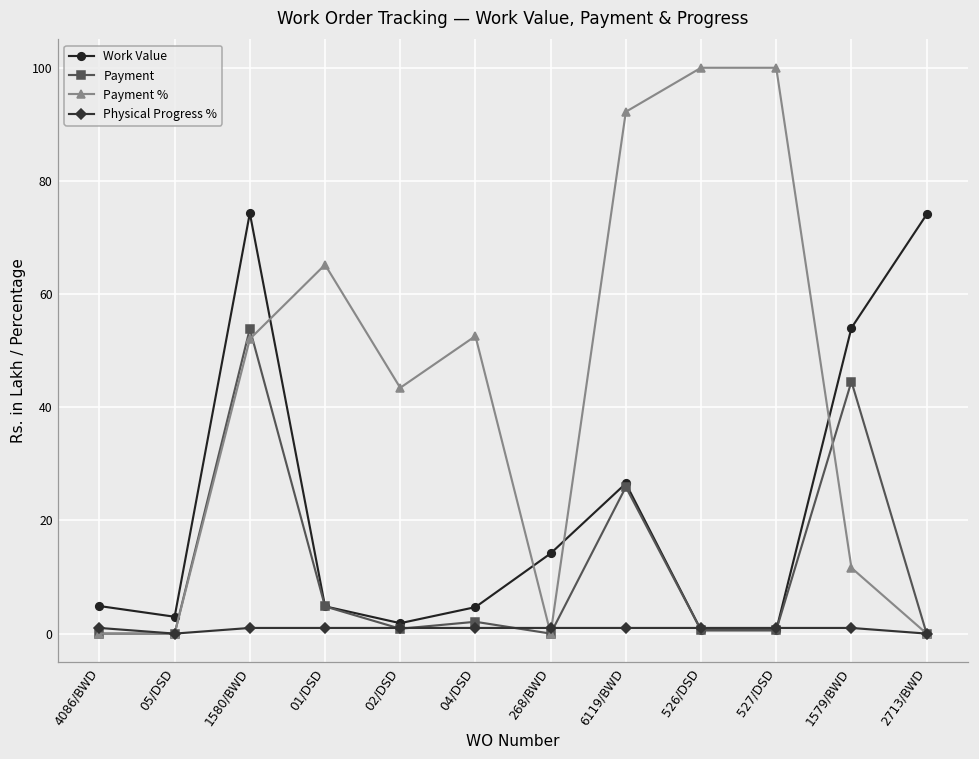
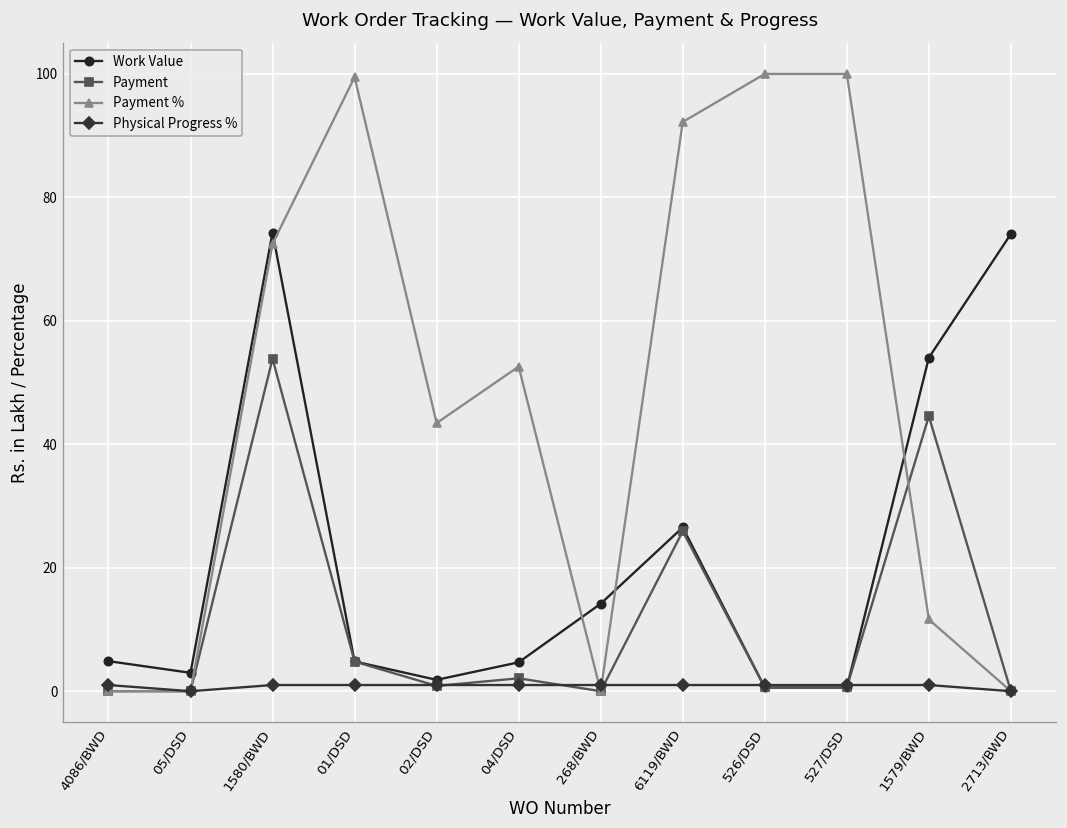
Payment %, 1580/BWD: 52 -> 72
Payment %, 01/DSD: 65 -> 99
